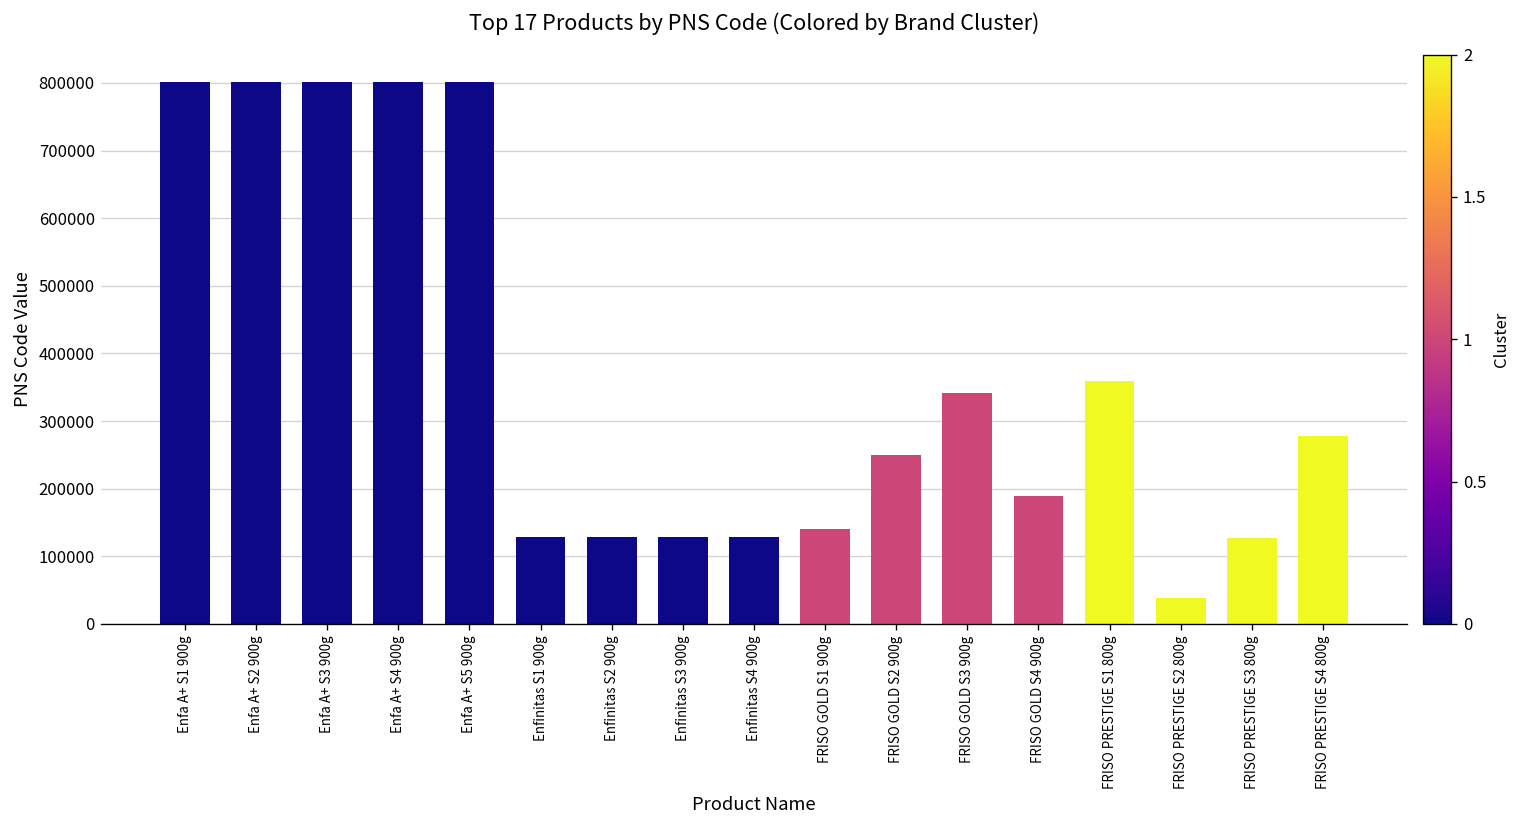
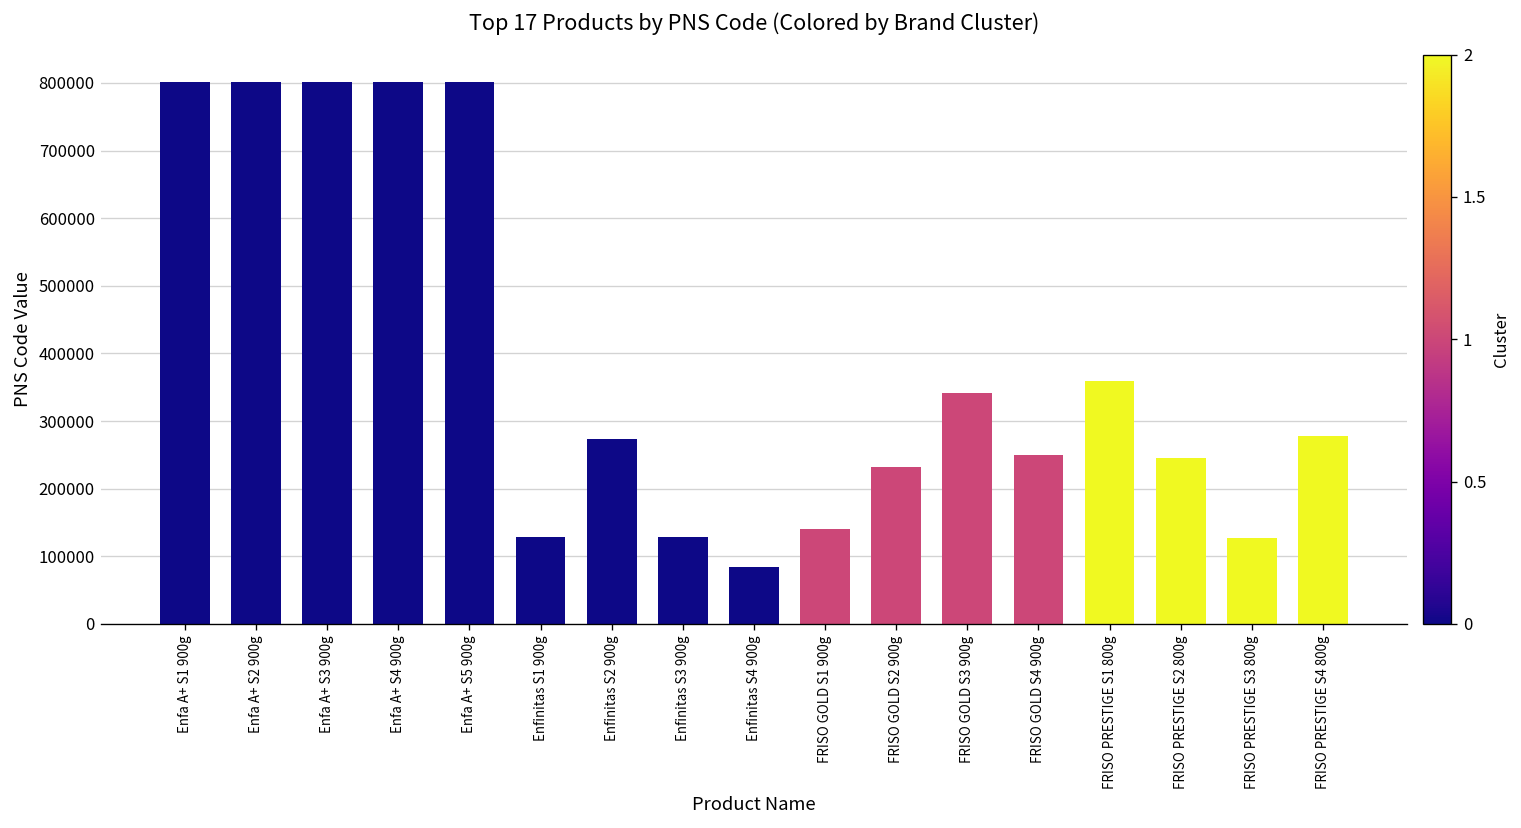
Enfinitas S2 900g: 130000 -> 270000
Enfinitas S4 900g: 130000 -> 80000
FRISO GOLD S2 900g: 250000 -> 230000
FRISO GOLD S4 900g: 190000 -> 250000
FRISO PRESTIGE S2 800g: 40000 -> 250000
